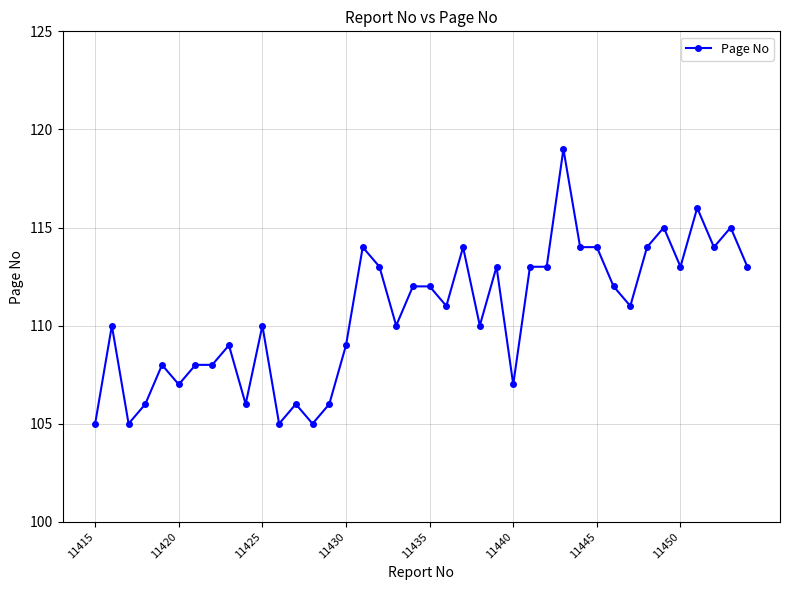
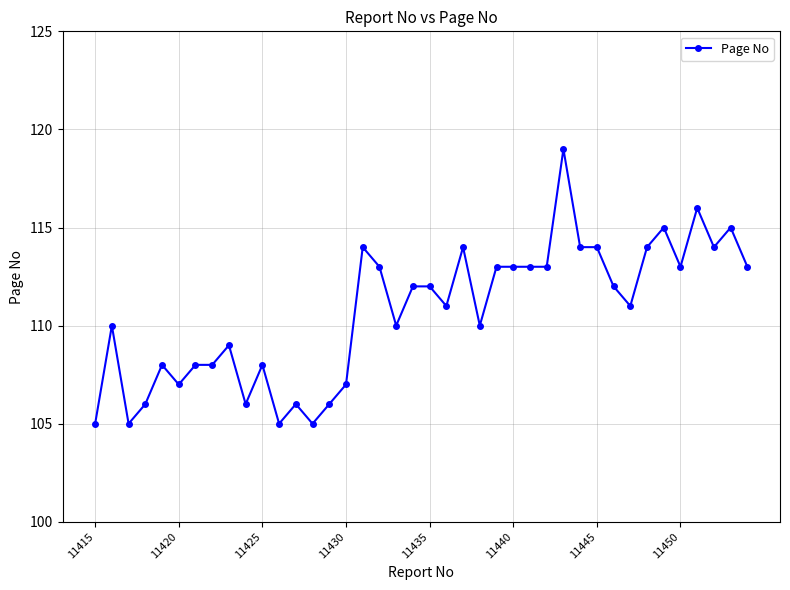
11425: 110 -> 108
11430: 109 -> 107
11440: 107 -> 113
